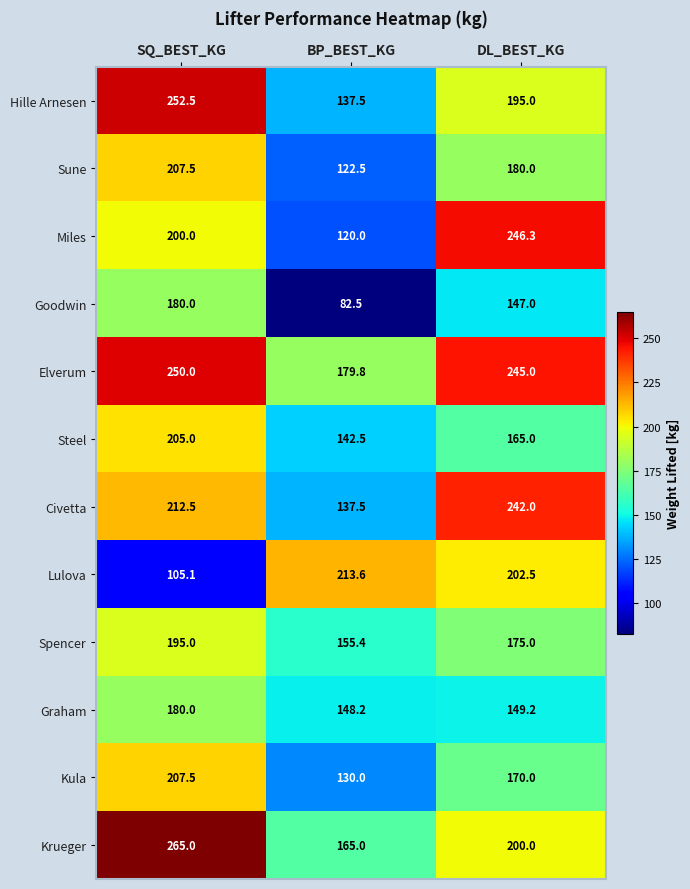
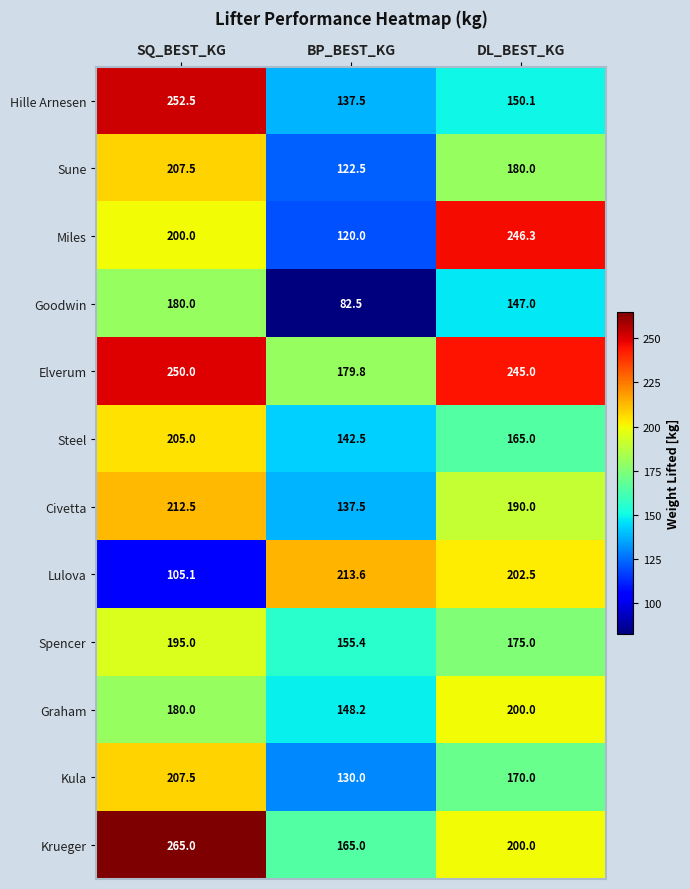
Hille Arnesen, DL_BEST_KG: 195.0 -> 150.1
Civetta, DL_BEST_KG: 242.0 -> 190.0
Graham, DL_BEST_KG: 149.2 -> 200.0
